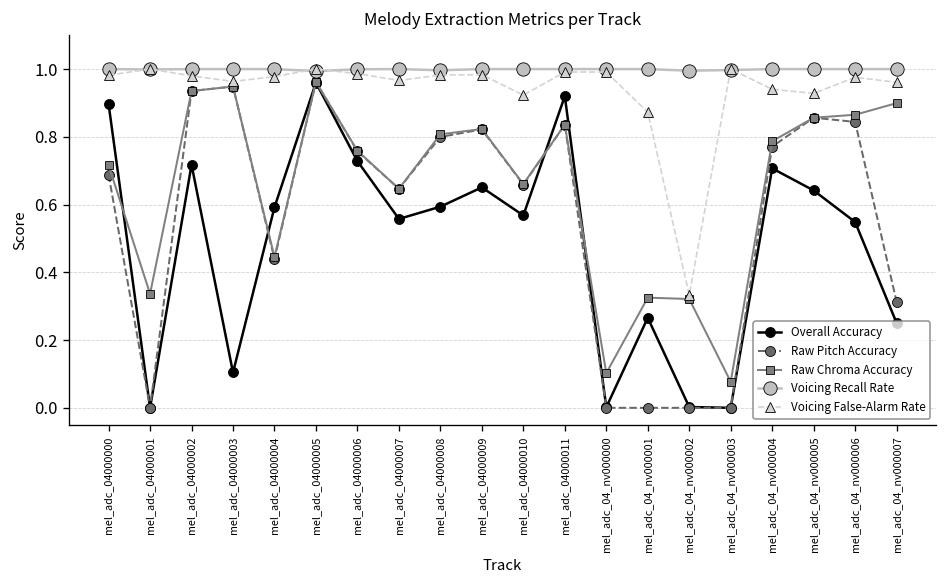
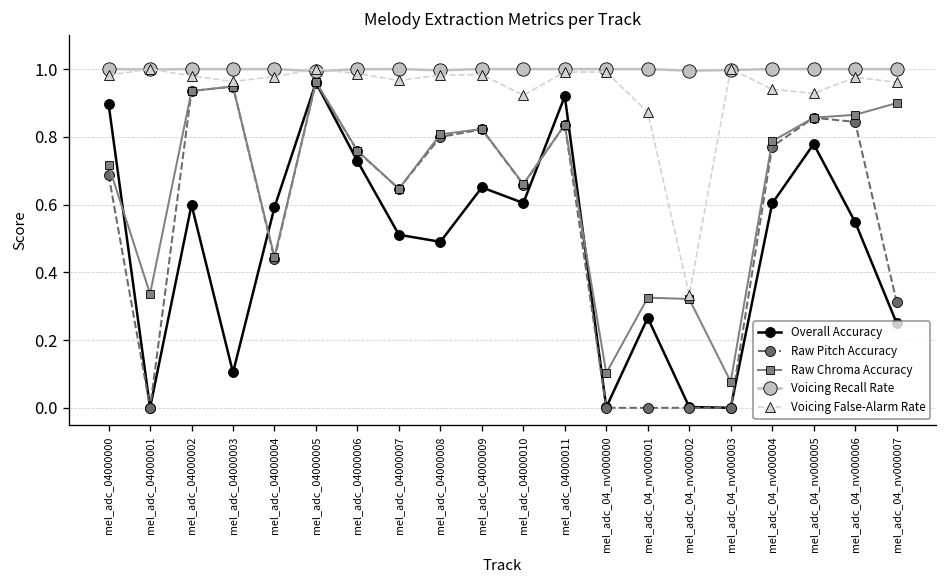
Overall Accuracy, mel_adc_04000002: 0.72 -> 0.60
Overall Accuracy, mel_adc_04000007: 0.56 -> 0.51
Overall Accuracy, mel_adc_04000008: 0.59 -> 0.49
Overall Accuracy, mel_adc_04000010: 0.57 -> 0.60
Overall Accuracy, mel_adc_04_nv000004: 0.71 -> 0.60
Overall Accuracy, mel_adc_04_nv000005: 0.64 -> 0.78
